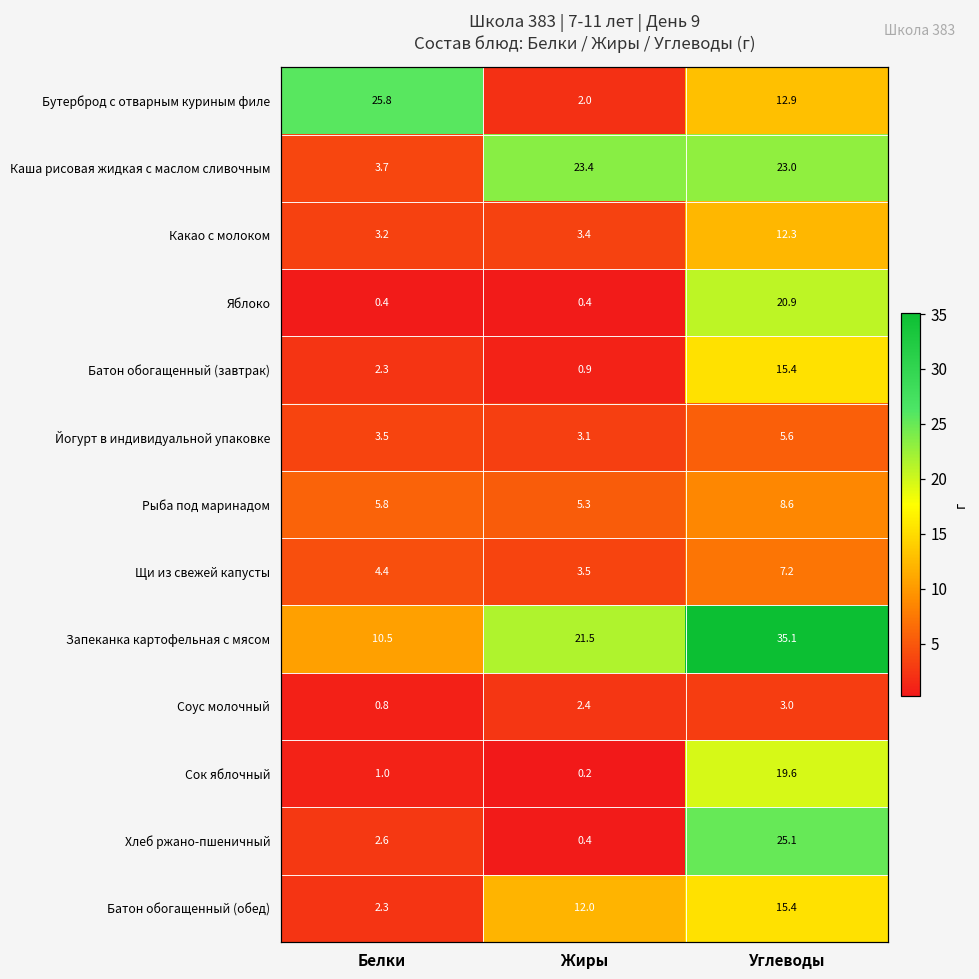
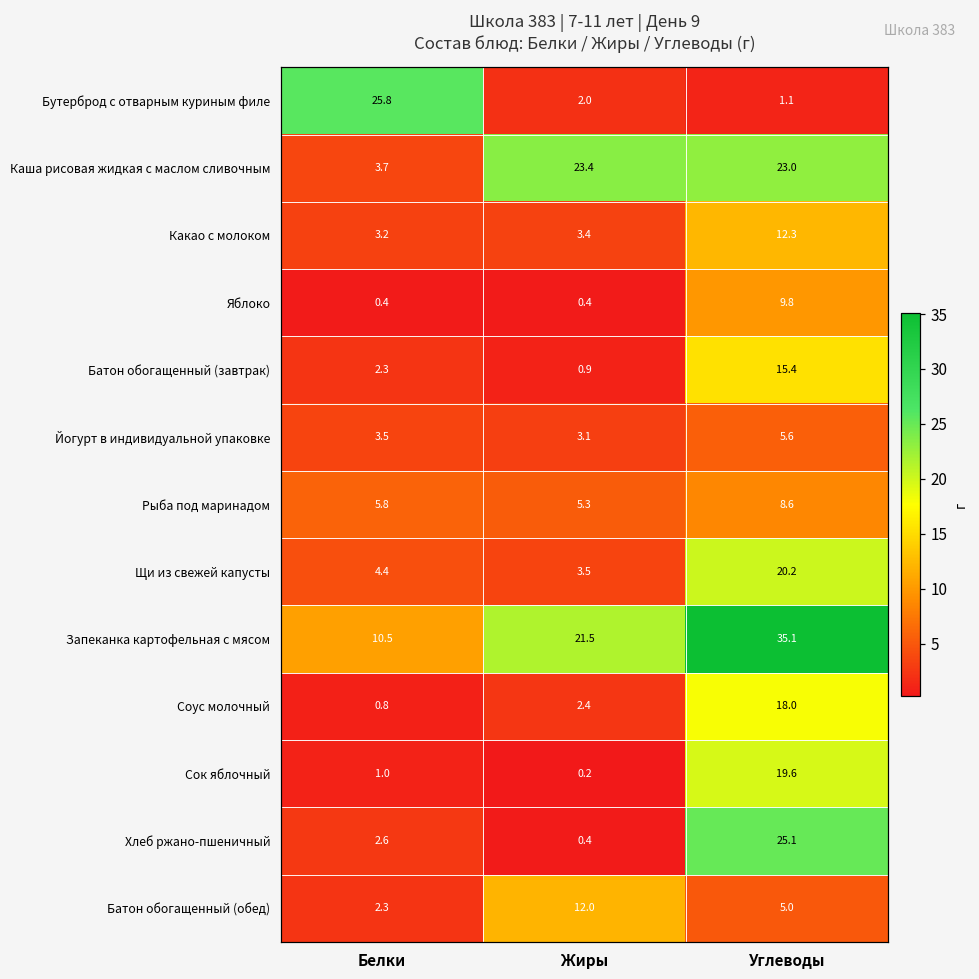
Бутерброд с отварным куриным филе, Углеводы: 12.9 -> 1.1
Яблоко, Углеводы: 20.9 -> 9.8
Щи из свежей капусты, Углеводы: 7.2 -> 20.2
Соус молочный, Углеводы: 3.0 -> 18.0
Батон обогащенный (обед), Углеводы: 15.4 -> 5.0
